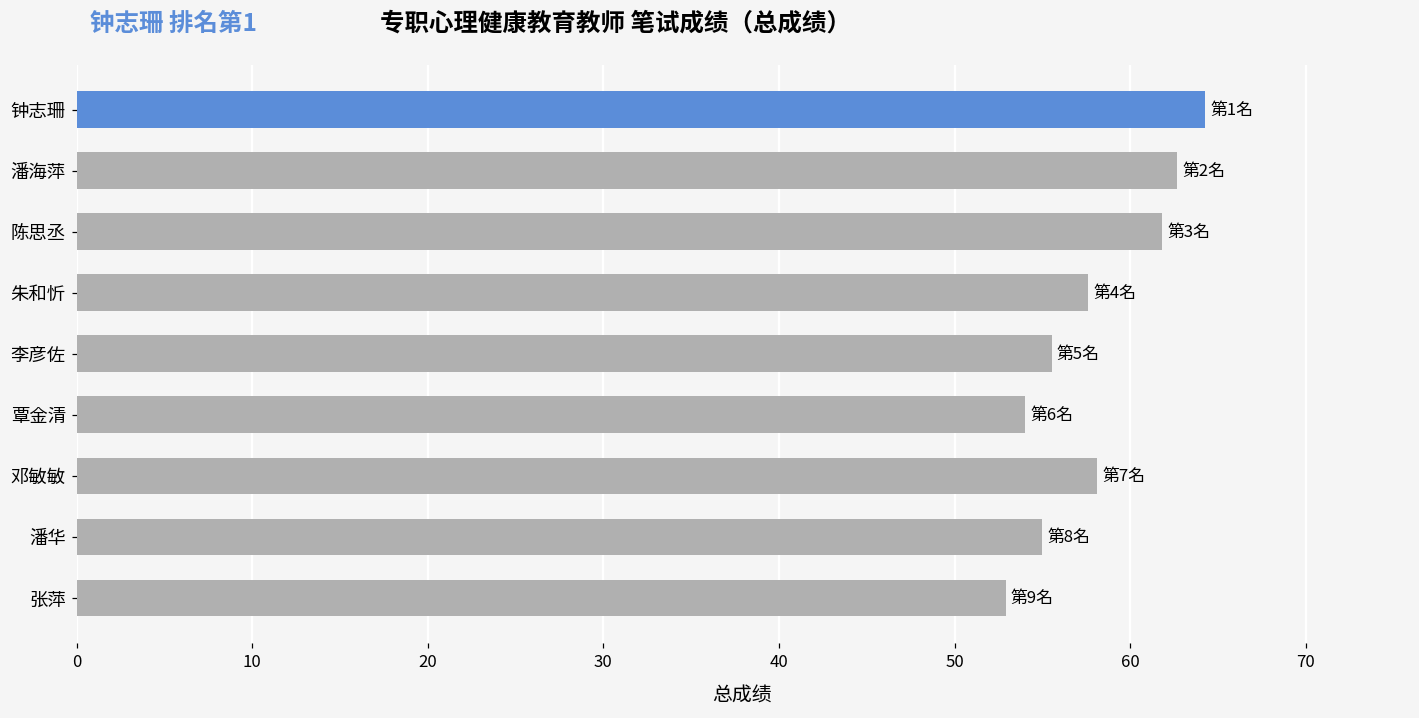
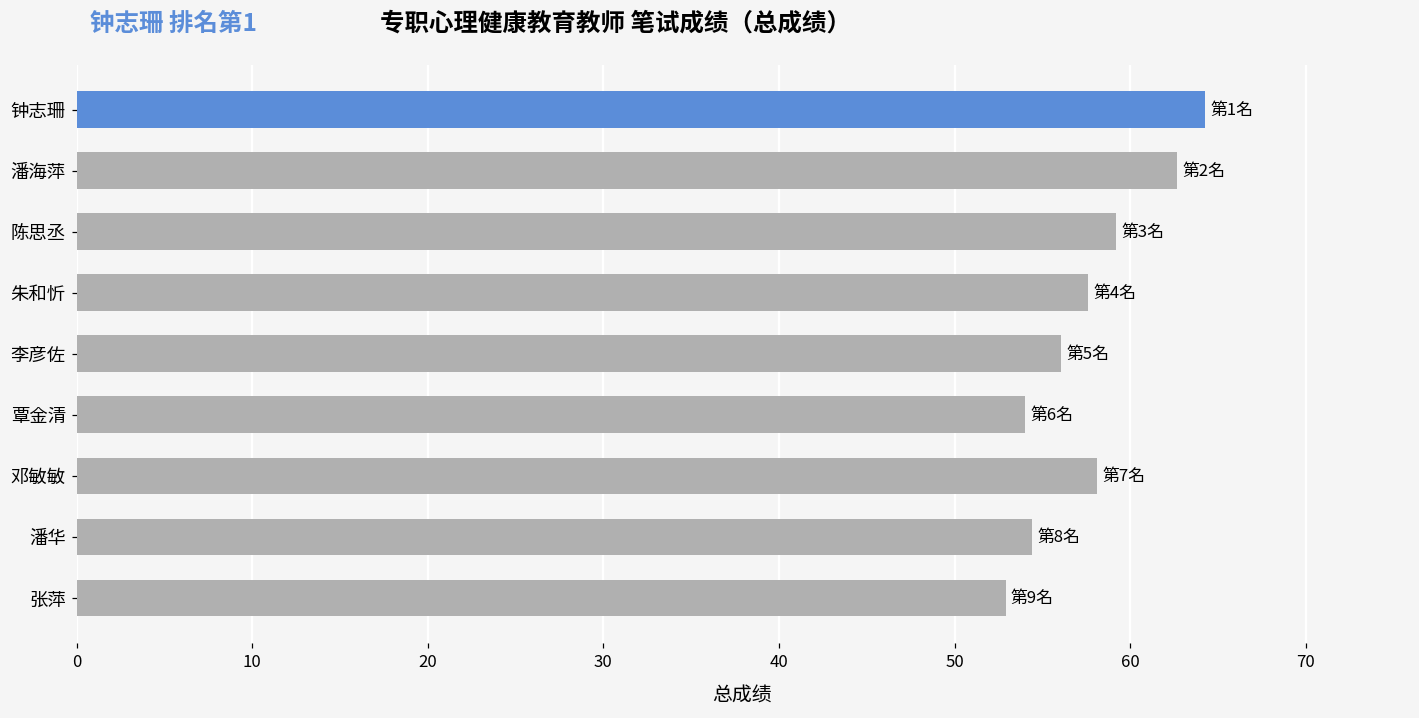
陈思丞: 61.8 -> 59.2
李彦佐: 55.5 -> 56.1
潘华: 55.0 -> 54.4
